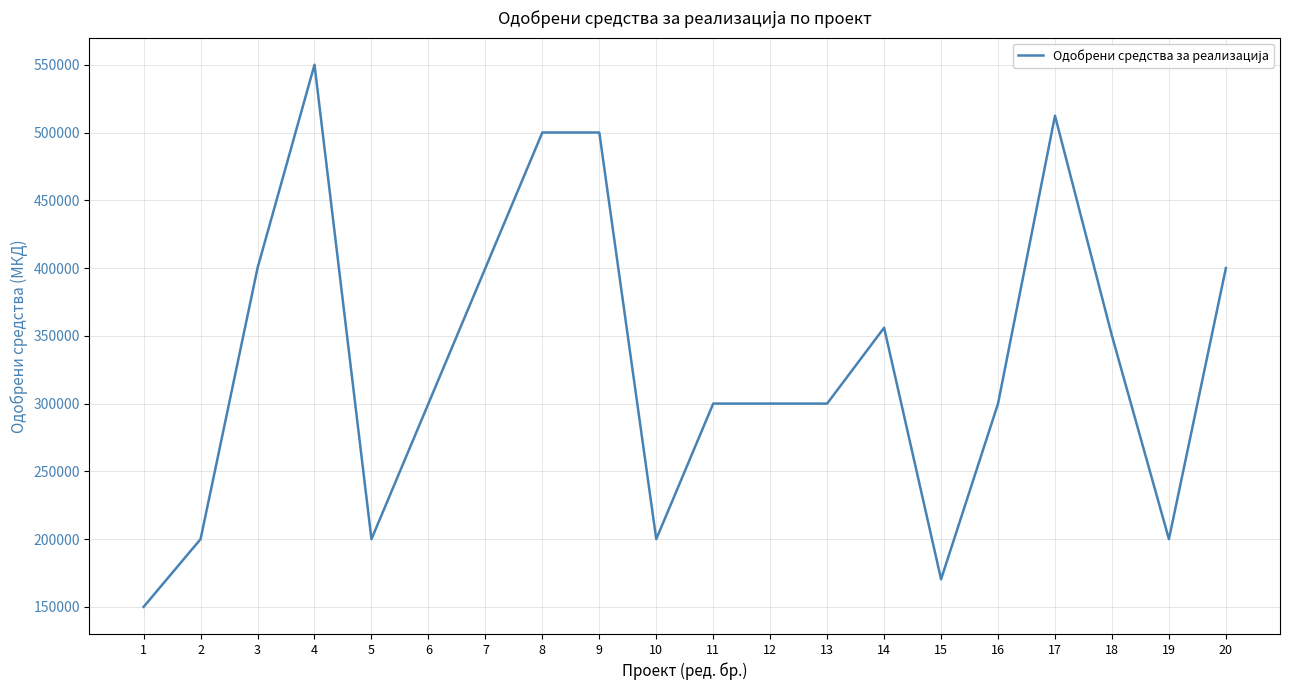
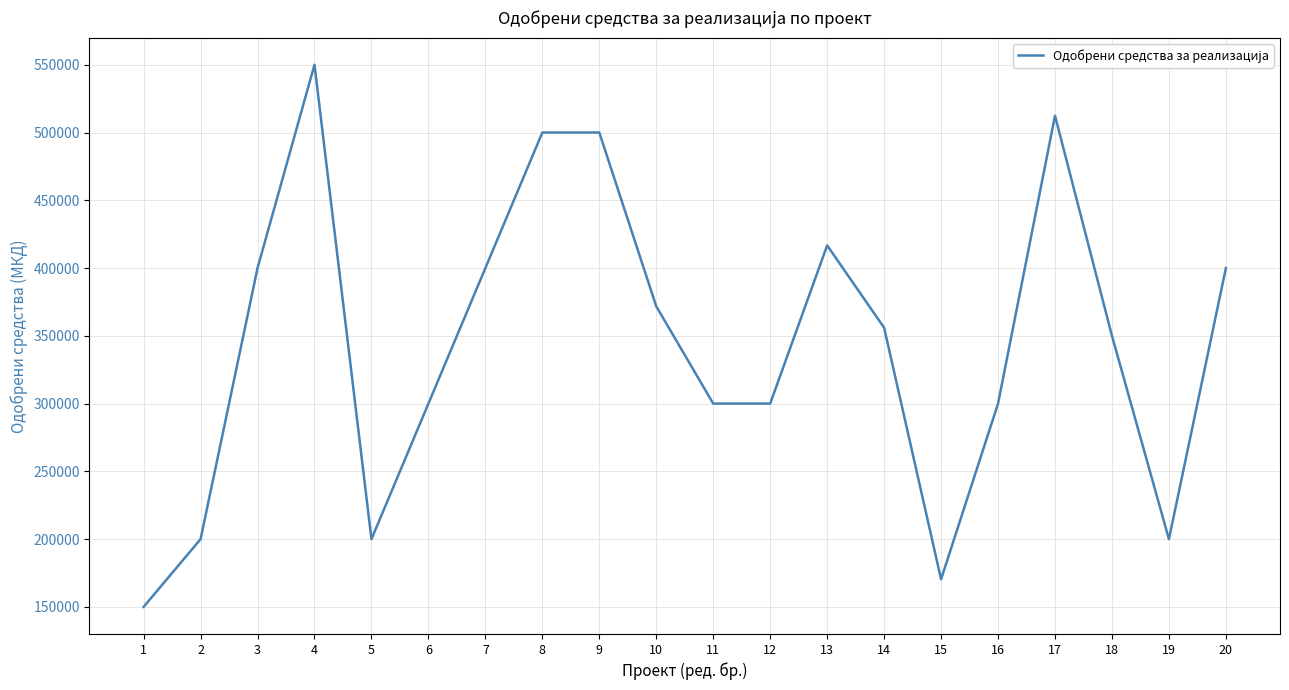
10: 200000 -> 372000
13: 300000 -> 417000
